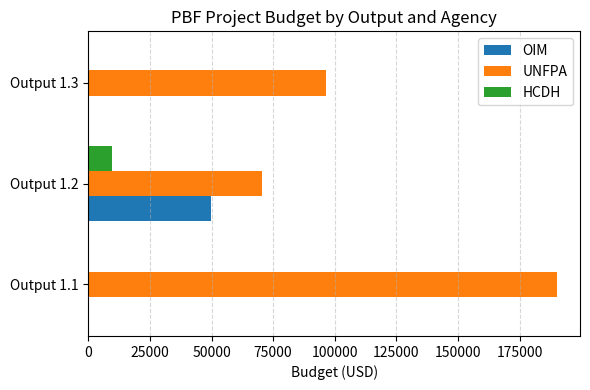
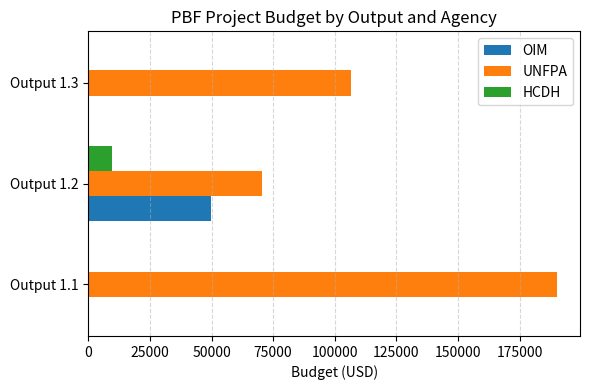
UNFPA, Output 1.3: 97000 -> 107000
